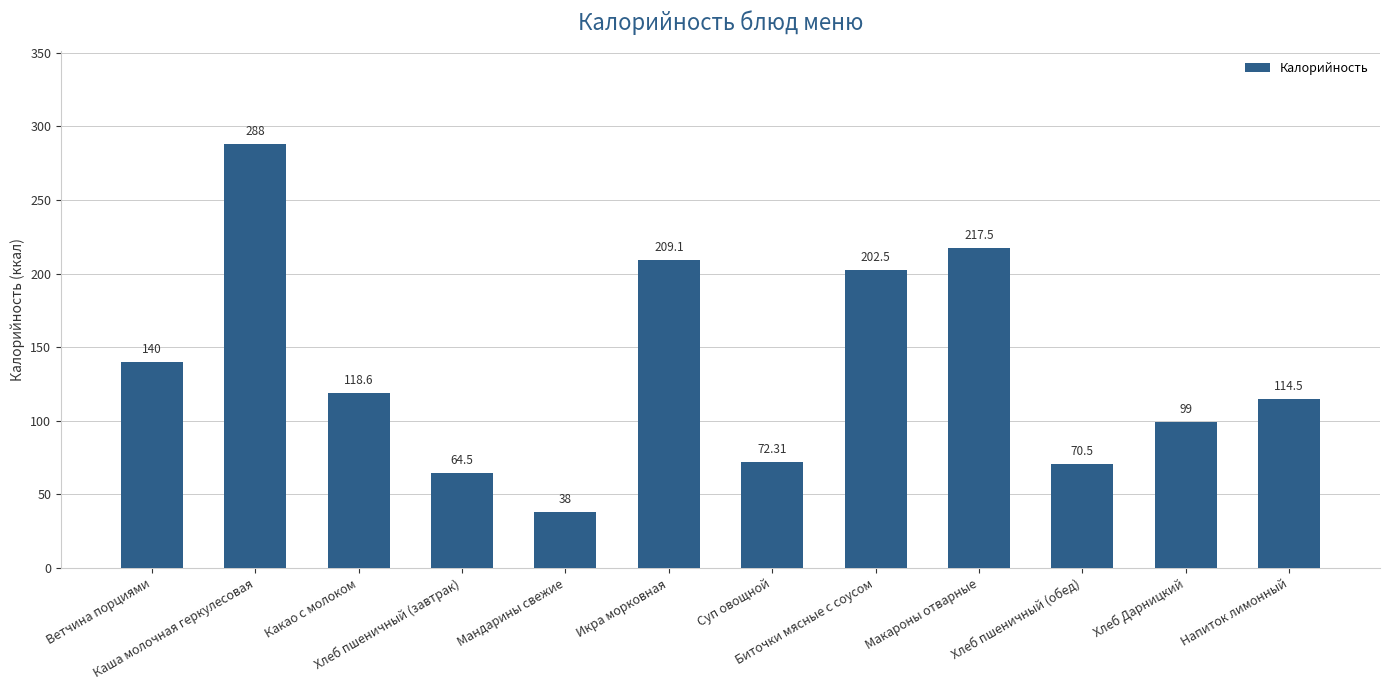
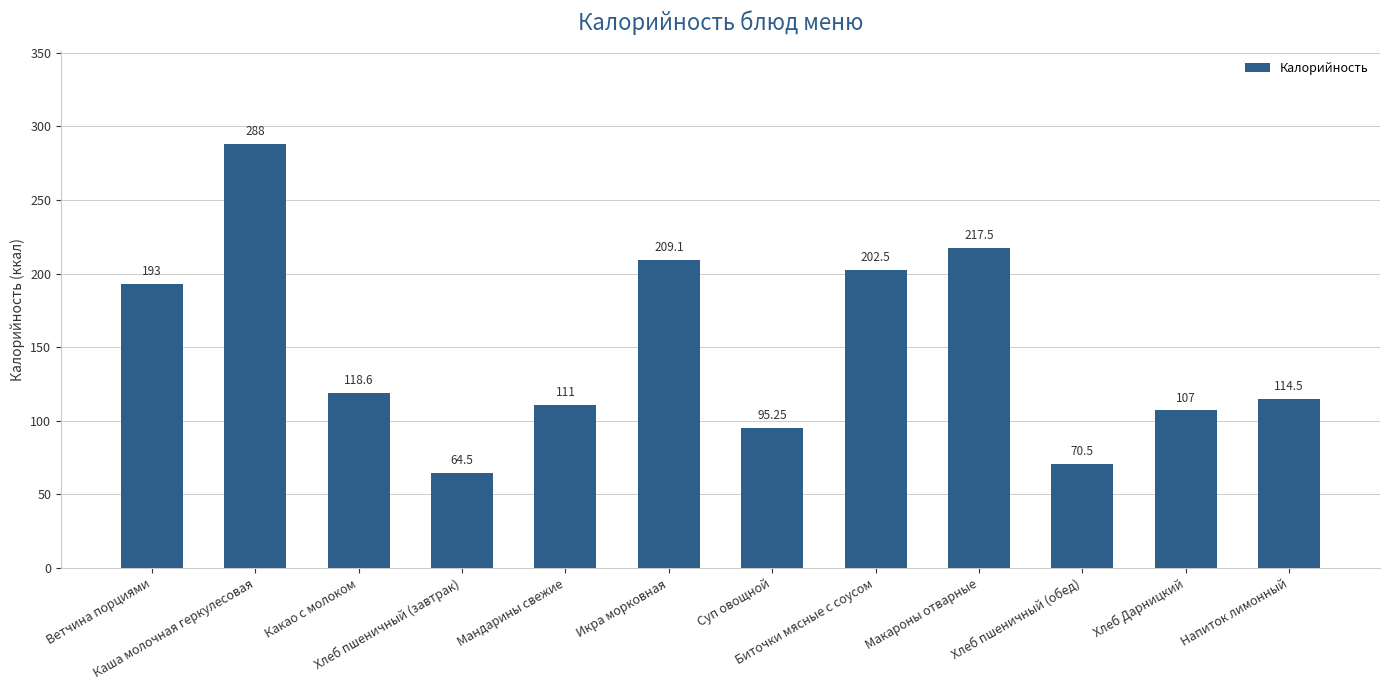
Ветчина порциями: 140 -> 193
Мандарины свежие: 38 -> 111
Суп овощной: 72.31 -> 95.25
Хлеб Дарницкий: 99 -> 107
